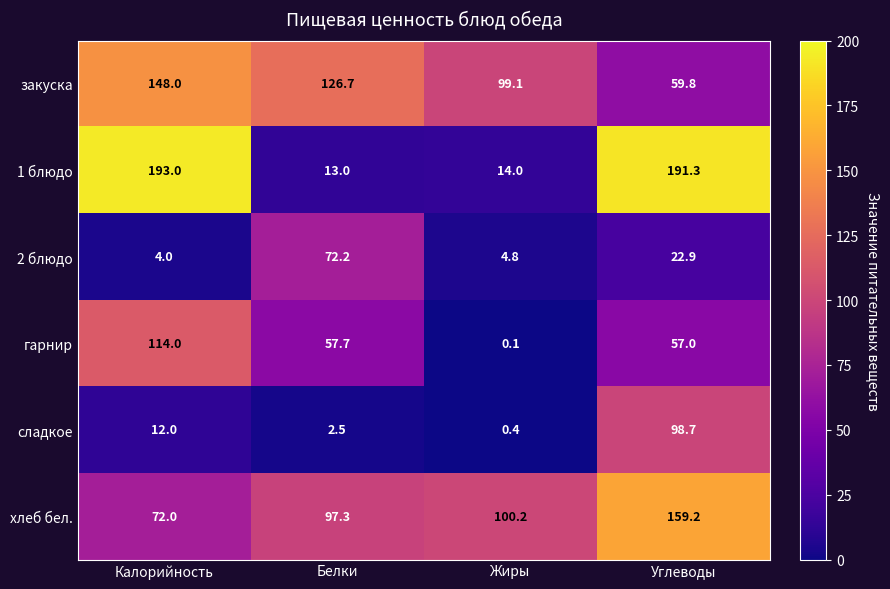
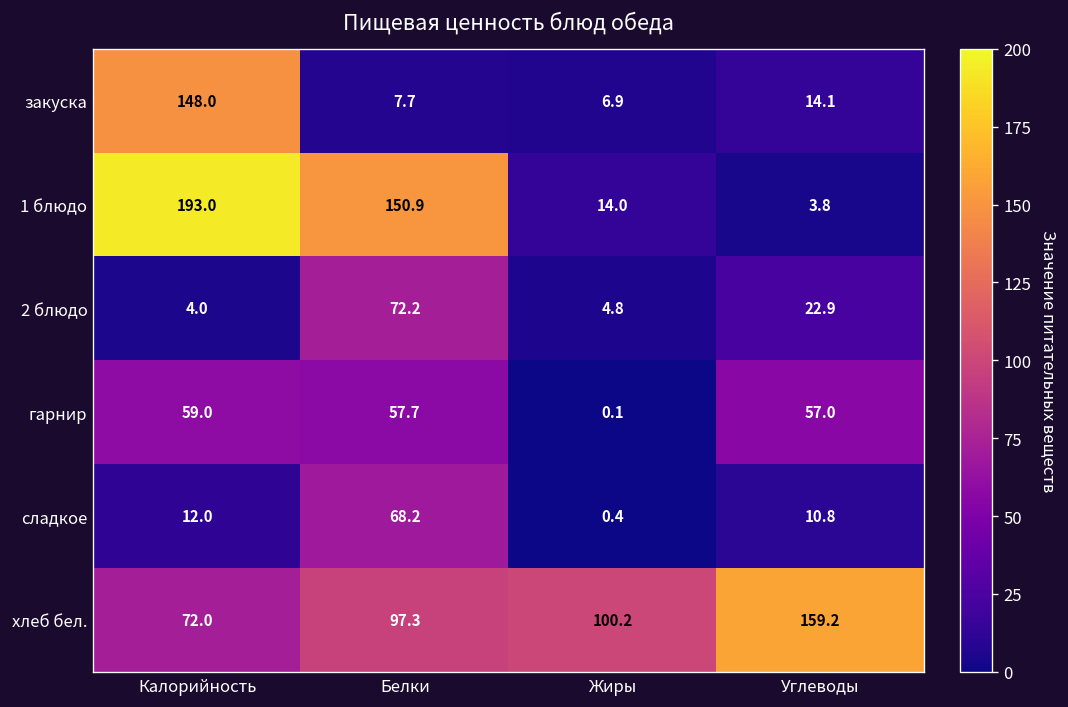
закуска, Белки: 126.7 -> 7.7
закуска, Жиры: 99.1 -> 6.9
закуска, Углеводы: 59.8 -> 14.1
1 блюдо, Белки: 13.0 -> 150.9
1 блюдо, Углеводы: 191.3 -> 3.8
гарнир, Калорийность: 114.0 -> 59.0
сладкое, Белки: 2.5 -> 68.2
сладкое, Углеводы: 98.7 -> 10.8
